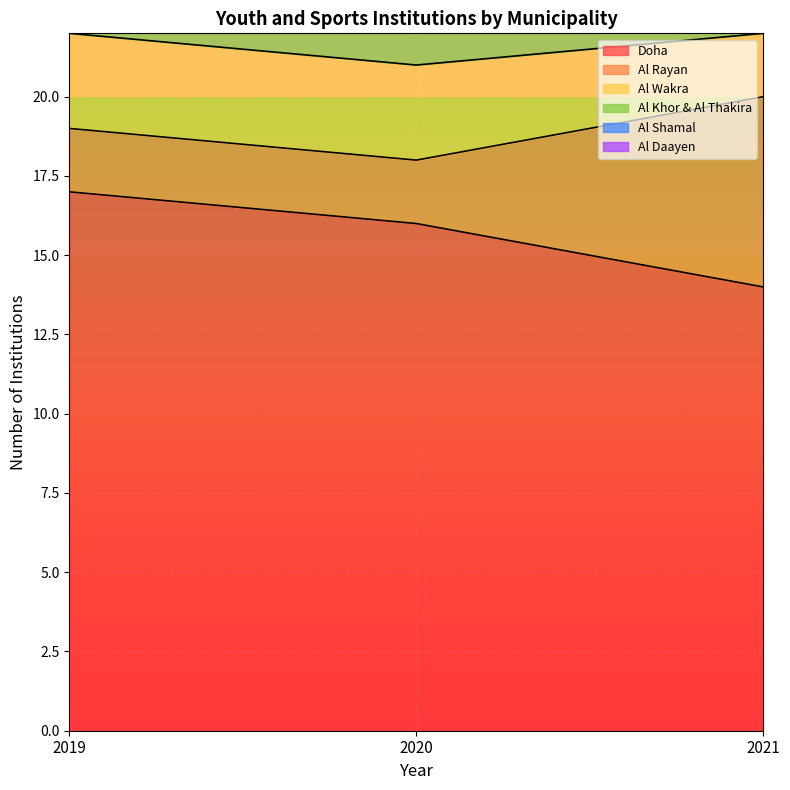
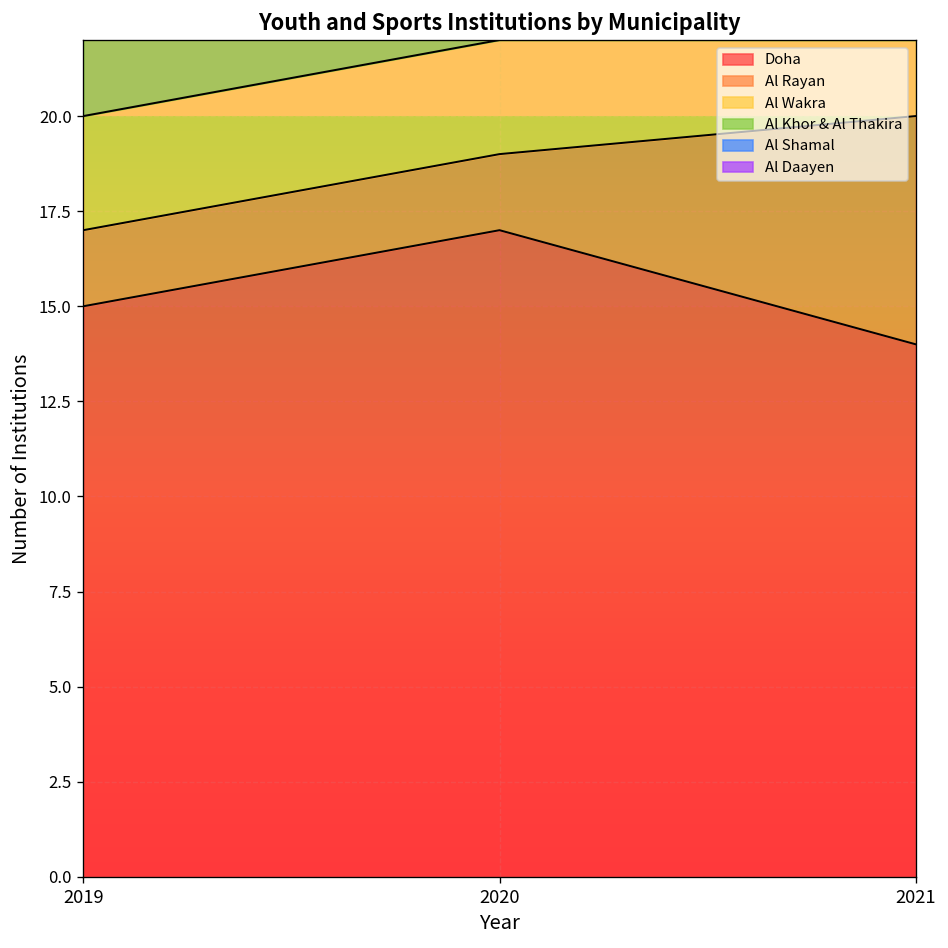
Doha, 2019: 17 -> 15
Doha, 2020: 16 -> 17
